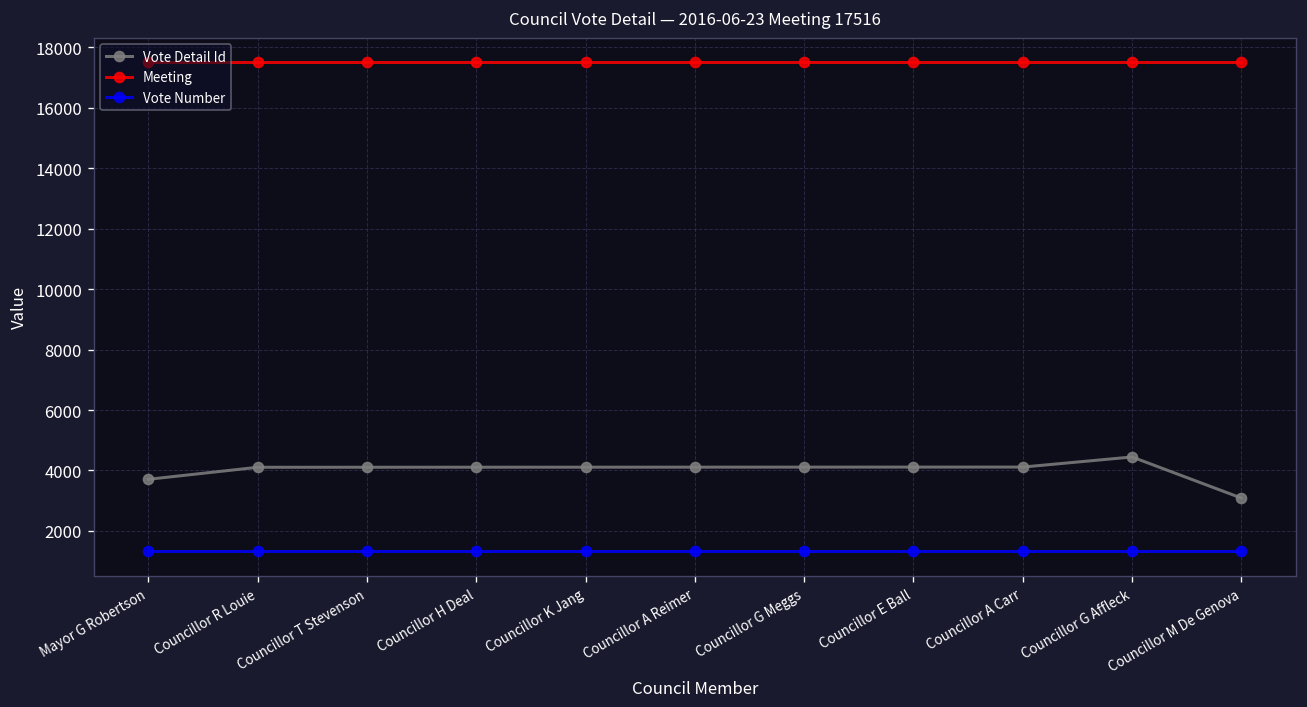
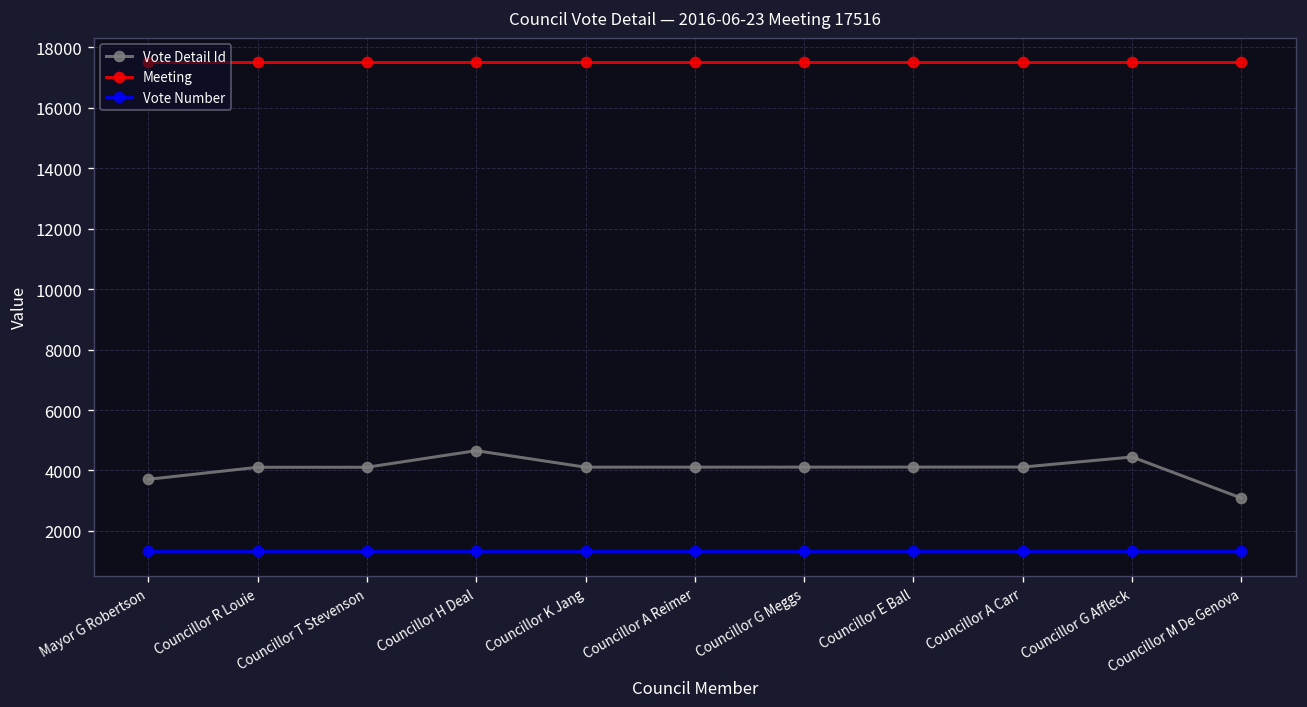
Vote Detail Id, Councillor H Deal: 4100 -> 4700
